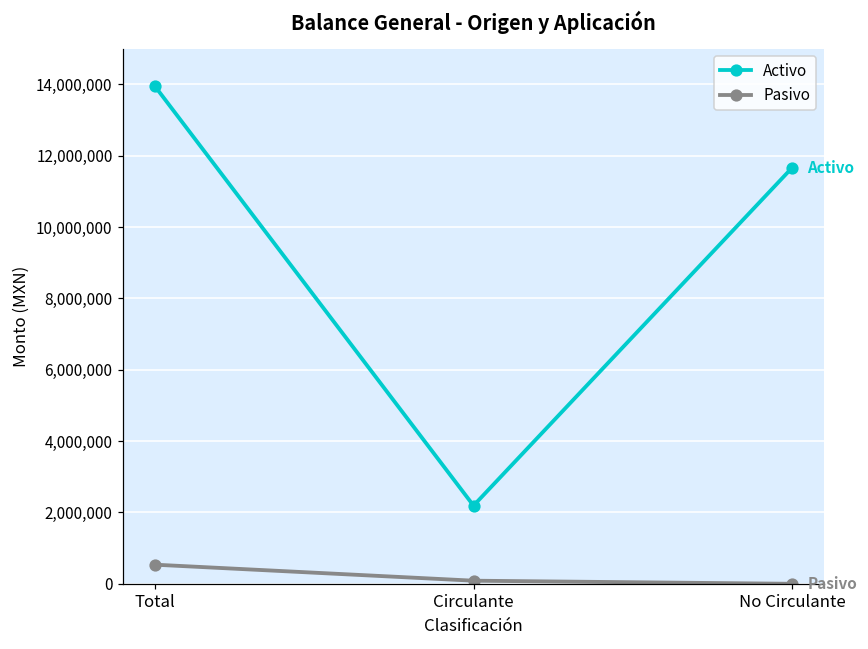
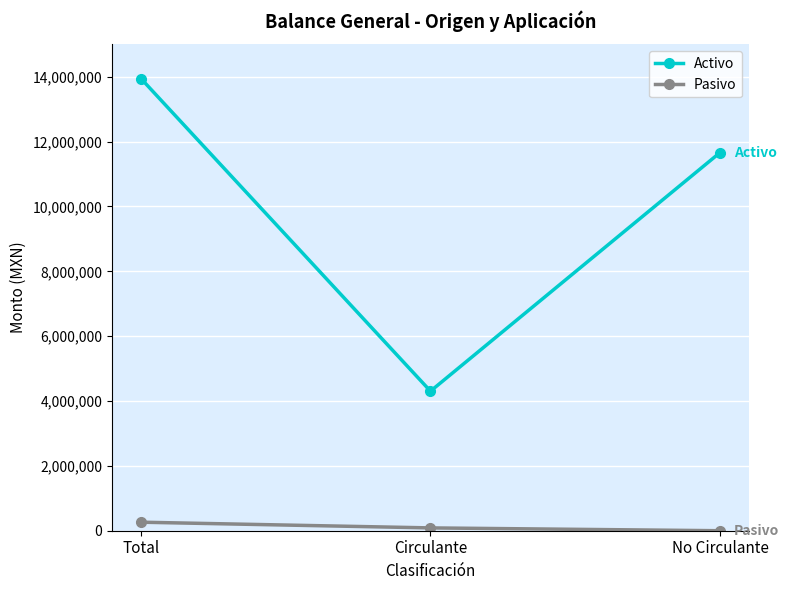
Pasivo, Total: 500,000 -> 300,000
Activo, Circulante: 2,200,000 -> 4,300,000
